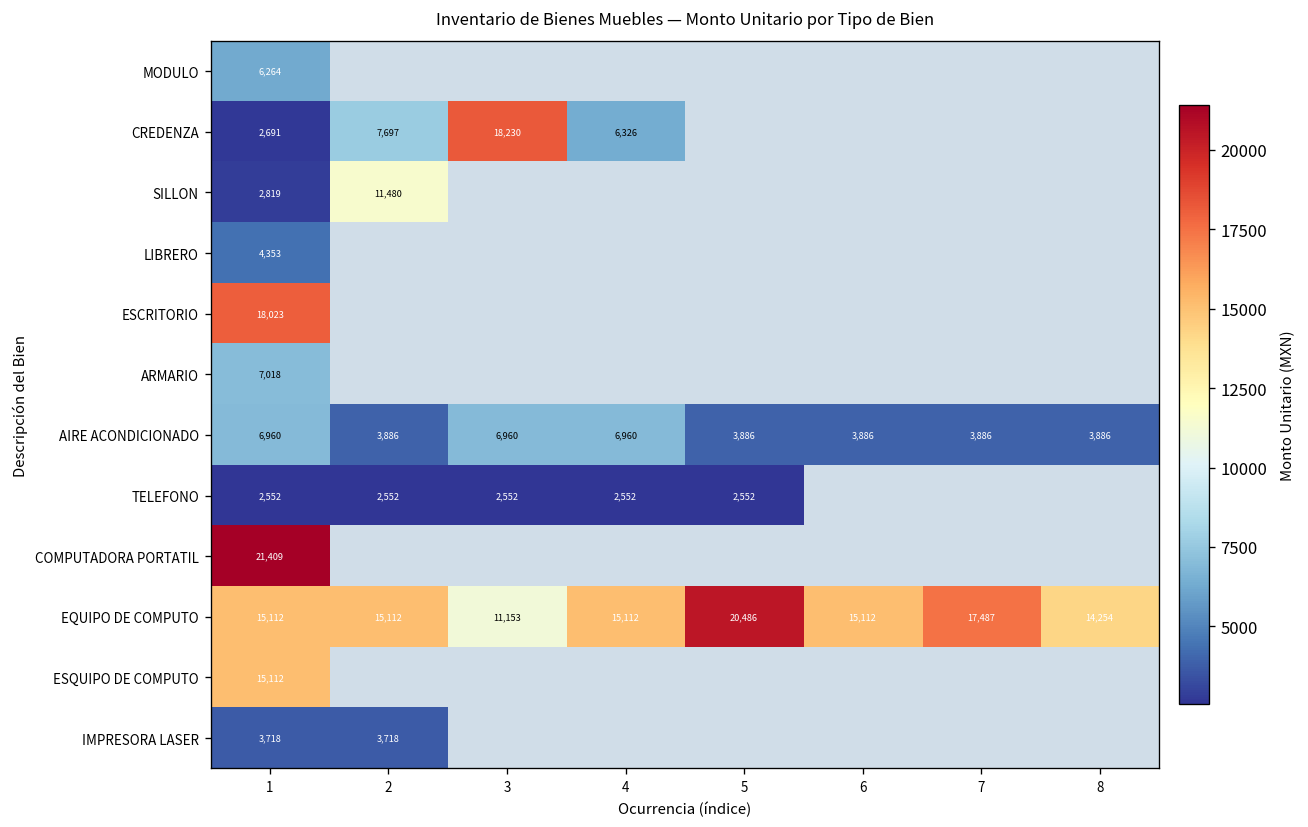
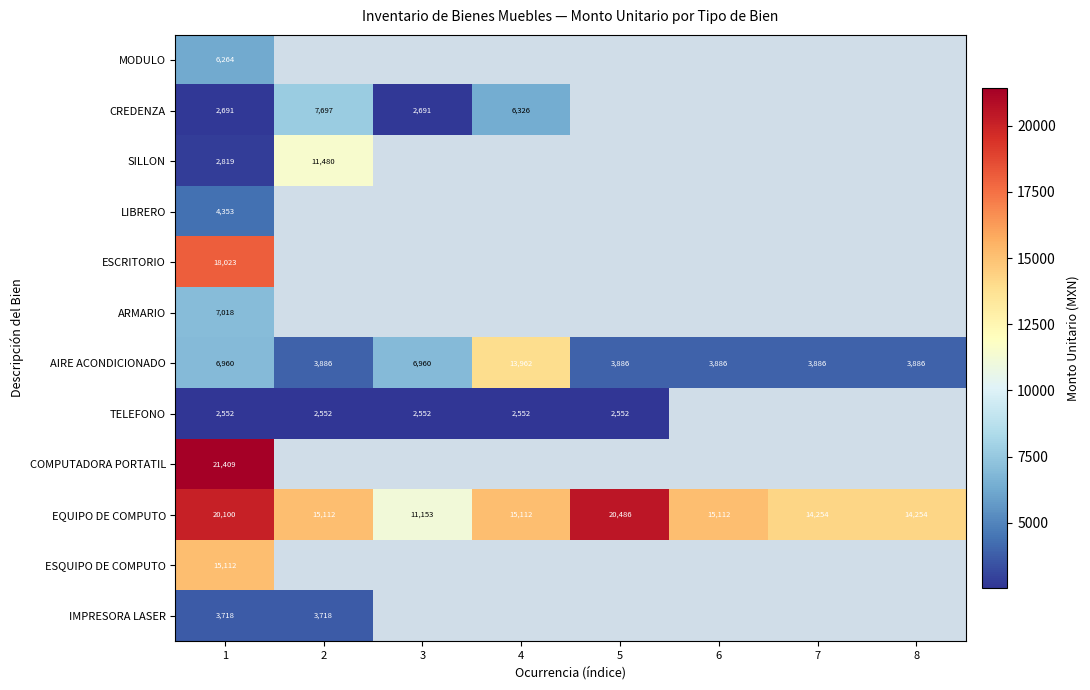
CREDENZA, 3: 18,230 -> 2,691
AIRE ACONDICIONADO, 4: 6,960 -> 13,962
EQUIPO DE COMPUTO, 1: 15,112 -> 20,100
EQUIPO DE COMPUTO, 7: 17,487 -> 14,254
